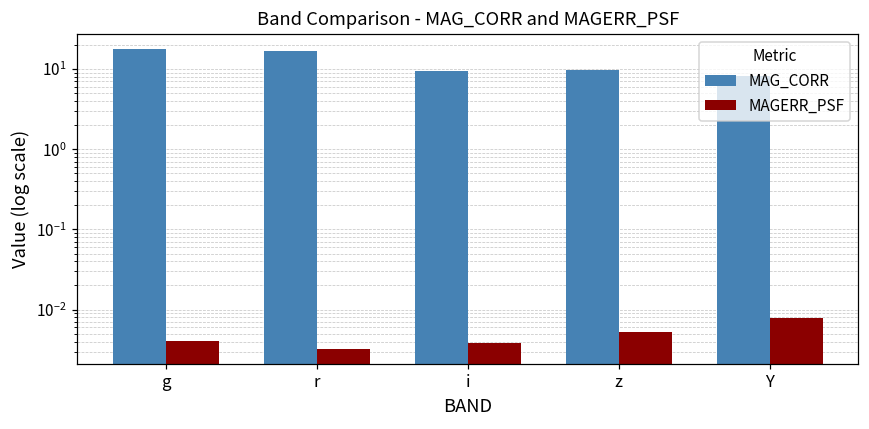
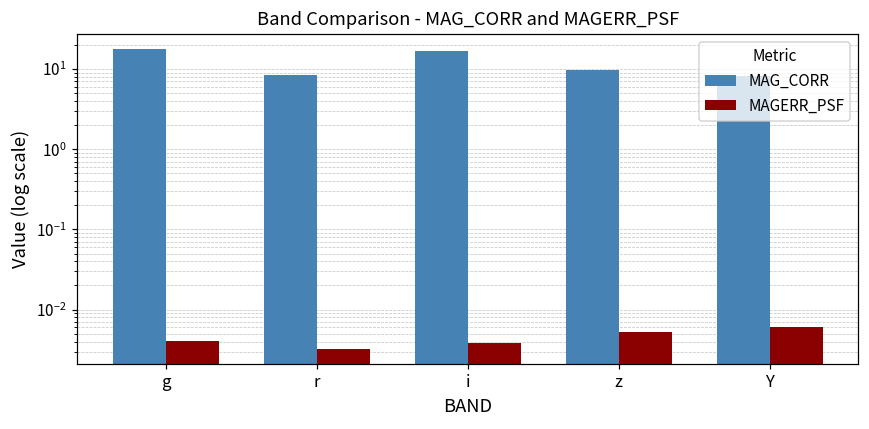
MAG_CORR, r: 17 -> 8
MAG_CORR, i: 10 -> 17
MAGERR_PSF, Y: 0.008 -> 0.006
